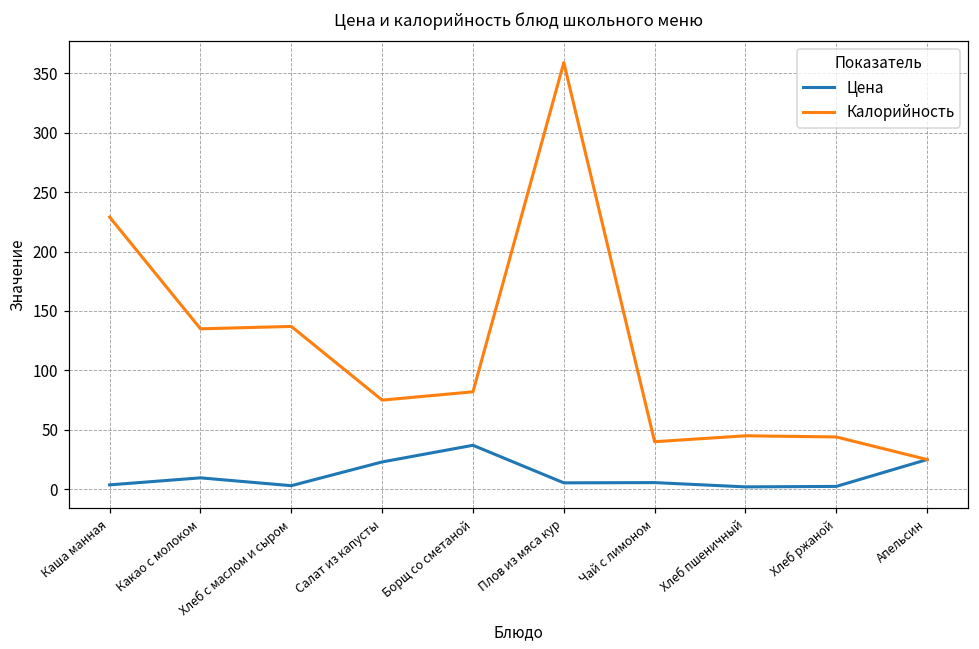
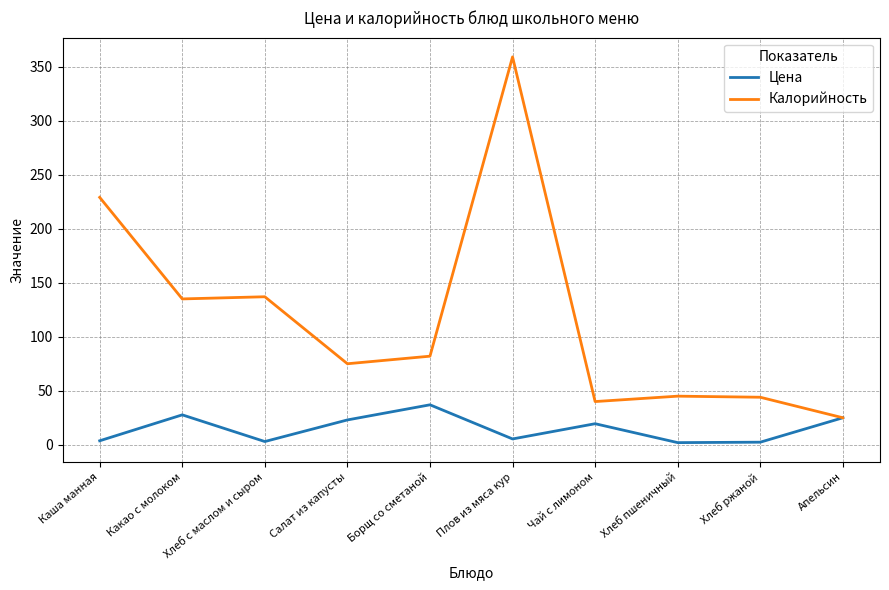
Цена, Какао с молоком: 10 -> 28
Цена, Чай с лимоном: 6 -> 20
